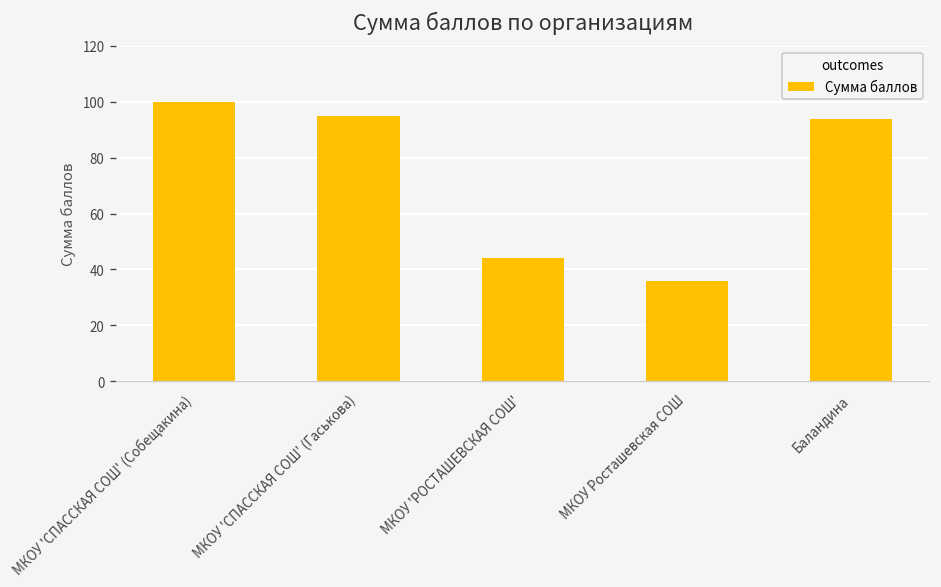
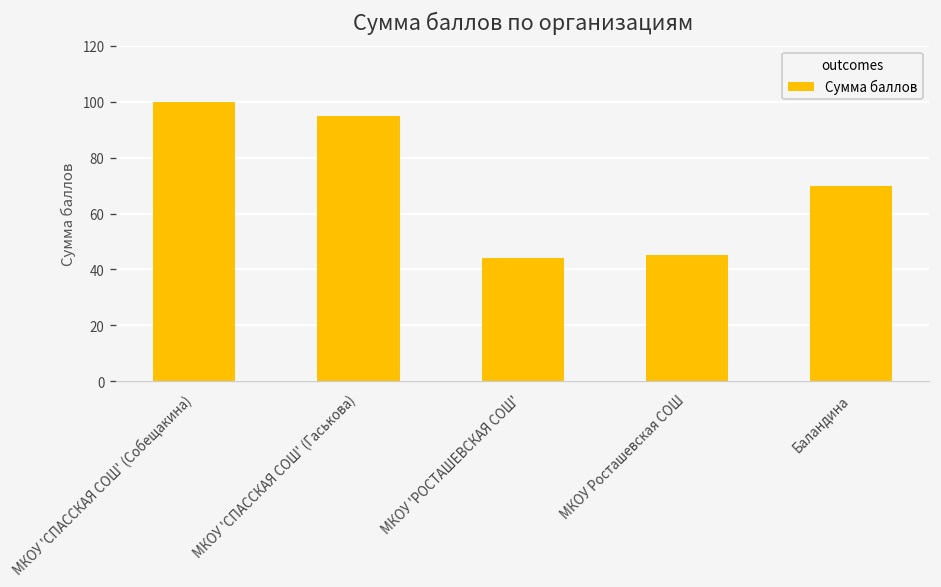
МКОУ Росташевская СОШ: 36 -> 45
Баландина: 94 -> 70
